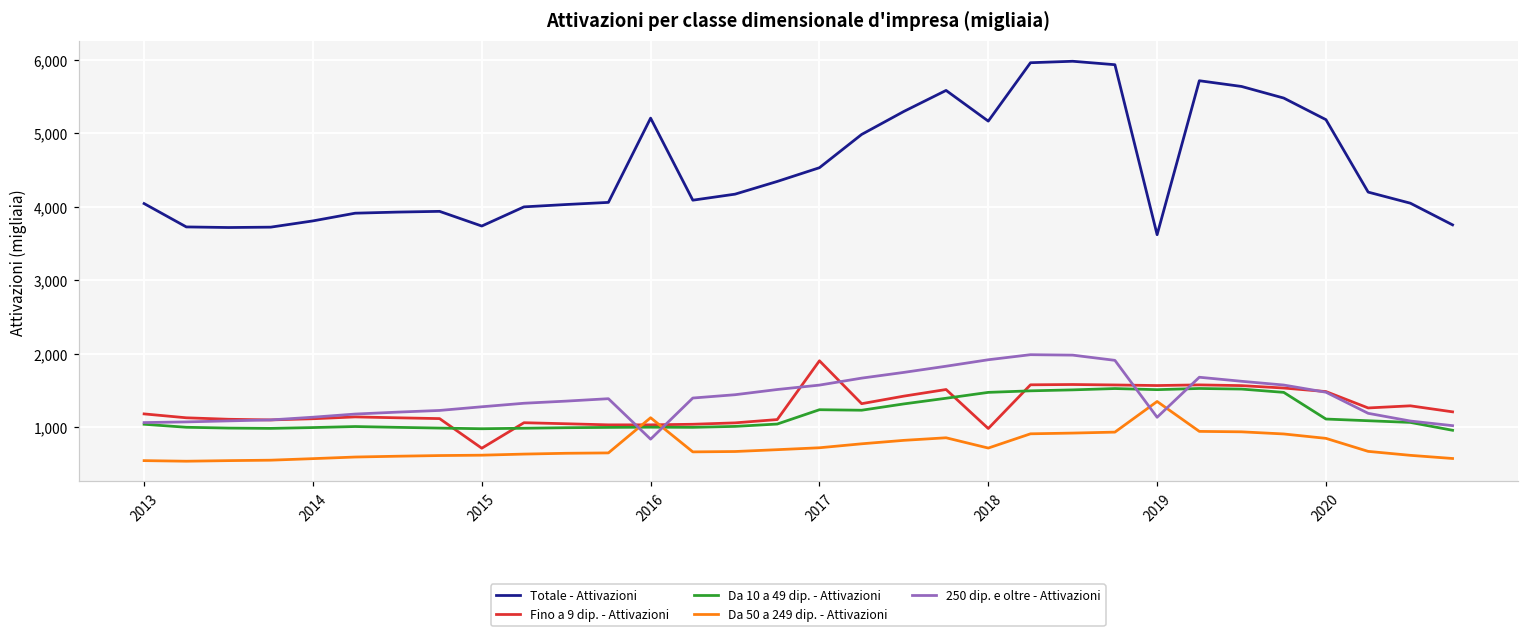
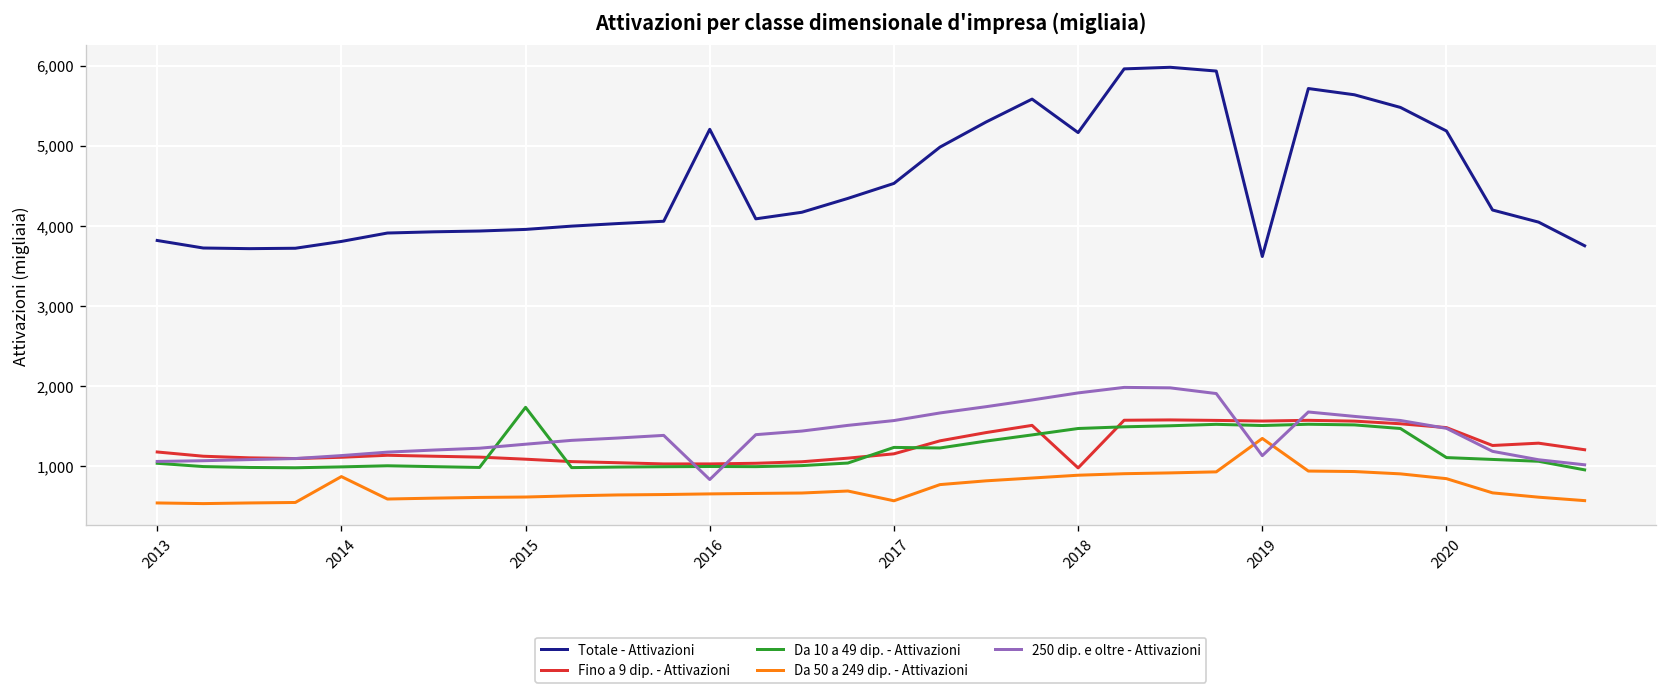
Totale - Attivazioni, 2013: 4,000 -> 3,800
Da 50 a 249 dip. - Attivazioni, 2014: 600 -> 900
Totale - Attivazioni, 2015: 3,700 -> 4,000
Fino a 9 dip. - Attivazioni, 2015: 700 -> 1,100
Da 10 a 49 dip. - Attivazioni, 2015: 1,000 -> 1,700
Da 50 a 249 dip. - Attivazioni, 2016: 1,100 -> 700
Fino a 9 dip. - Attivazioni, 2017: 1,900 -> 1,200
Da 50 a 249 dip. - Attivazioni, 2017: 700 -> 600
Da 50 a 249 dip. - Attivazioni, 2018: 700 -> 900
